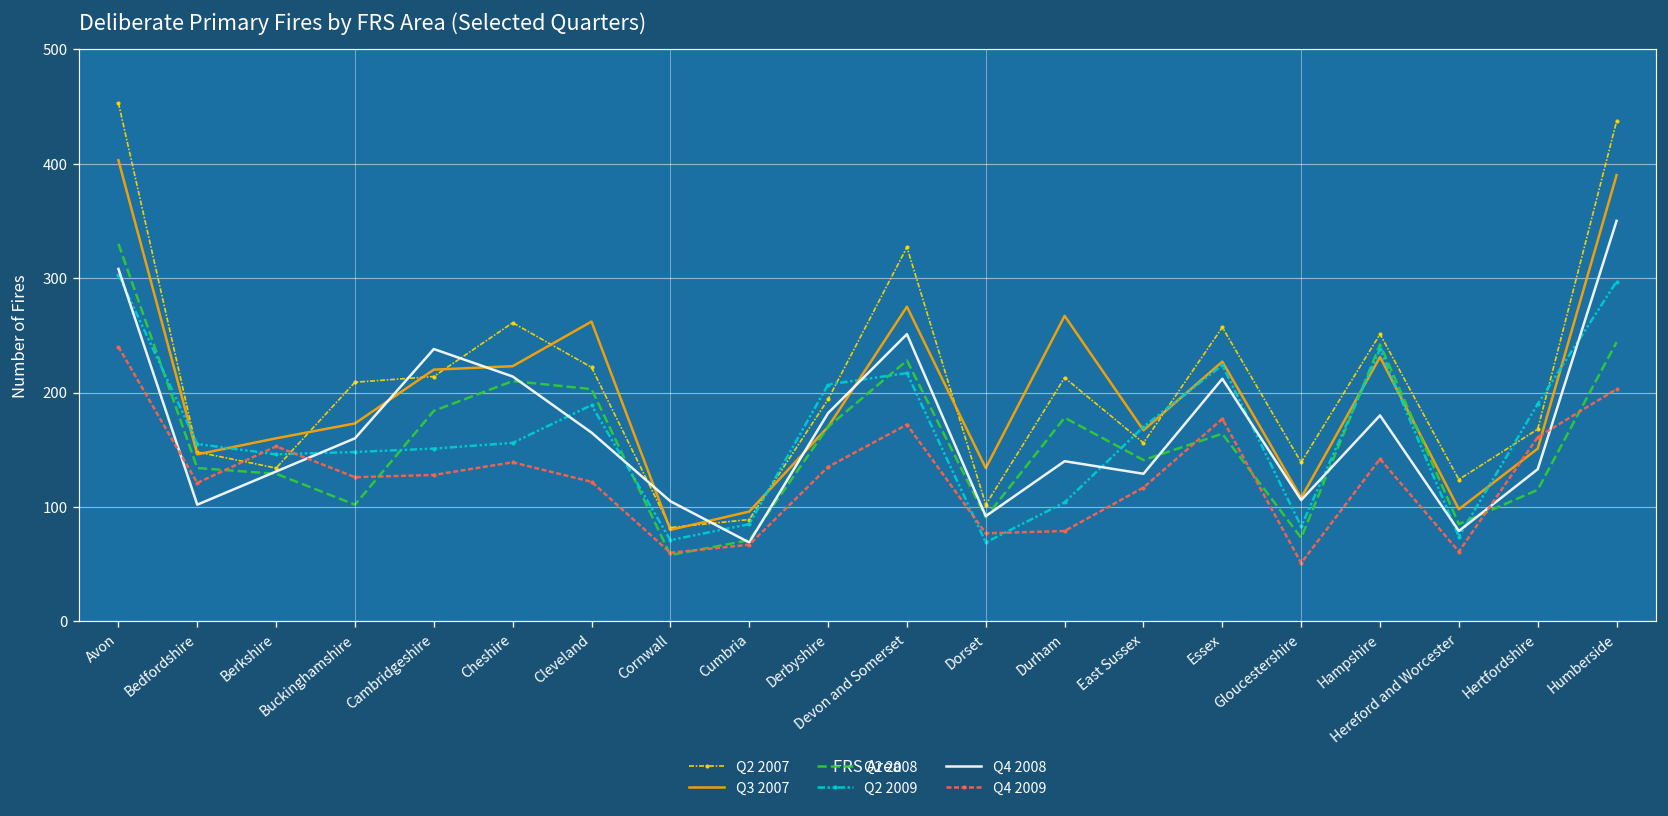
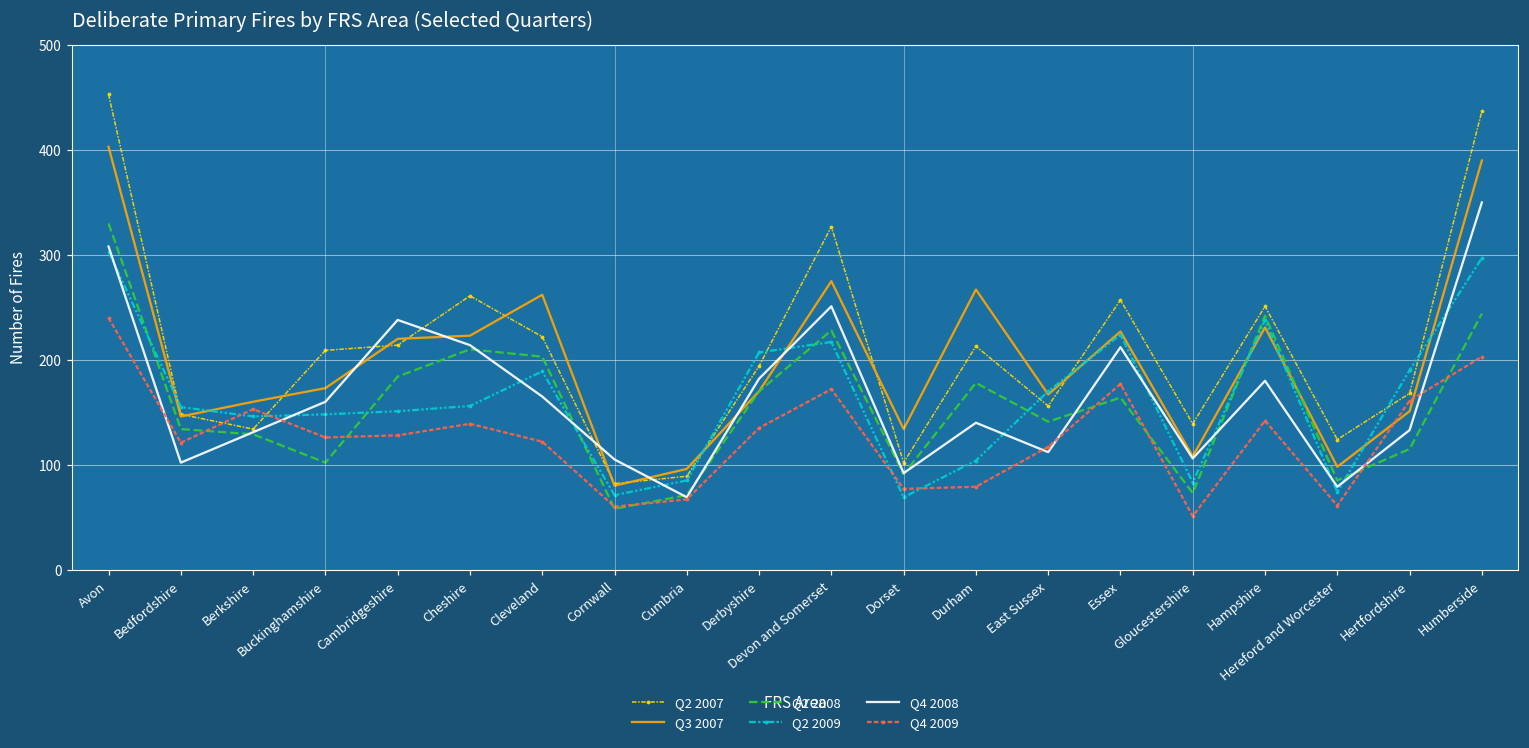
Q4 2008, East Sussex: 130 -> 110
